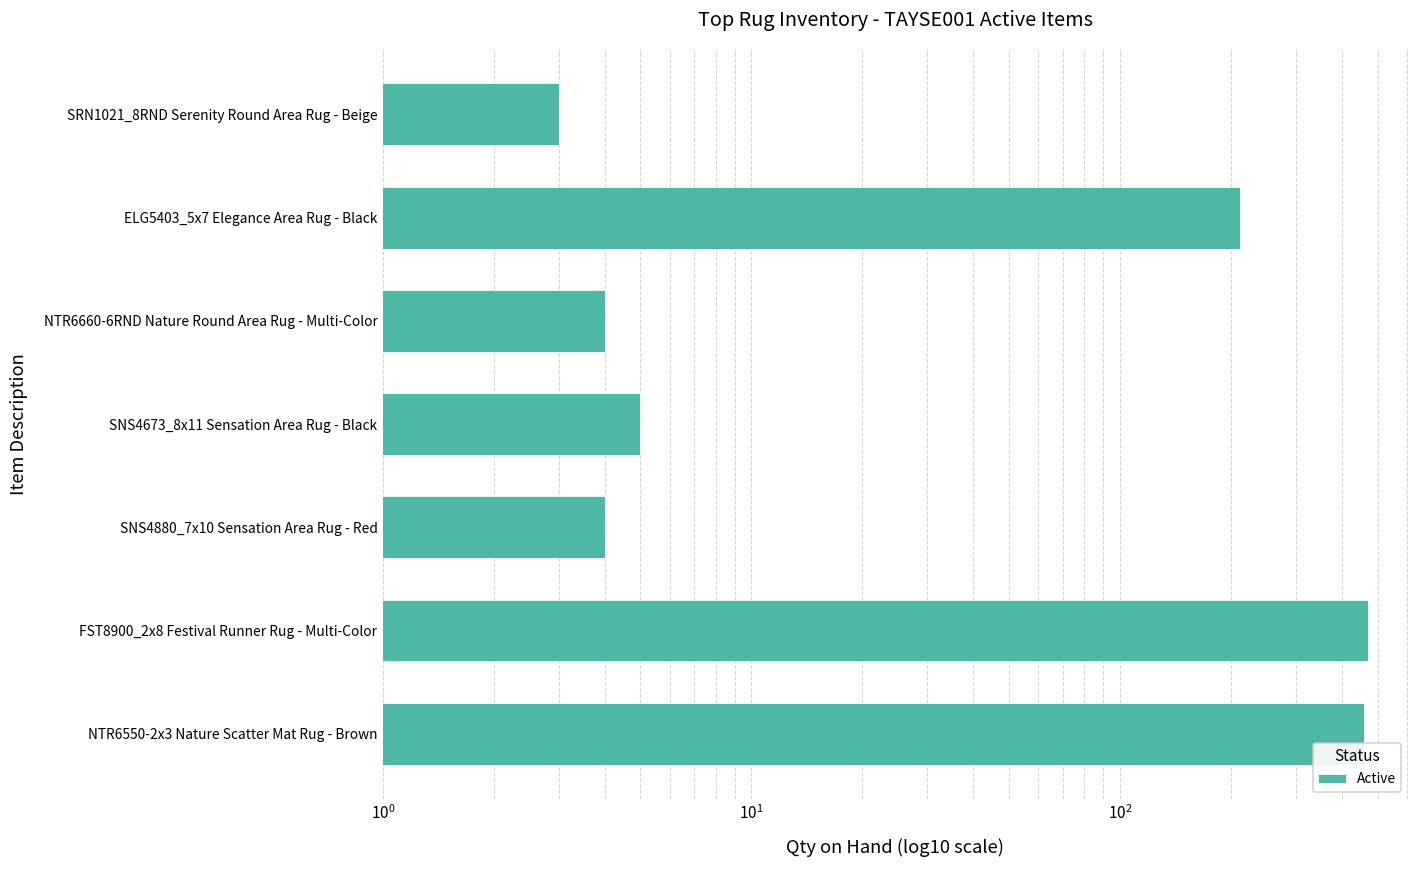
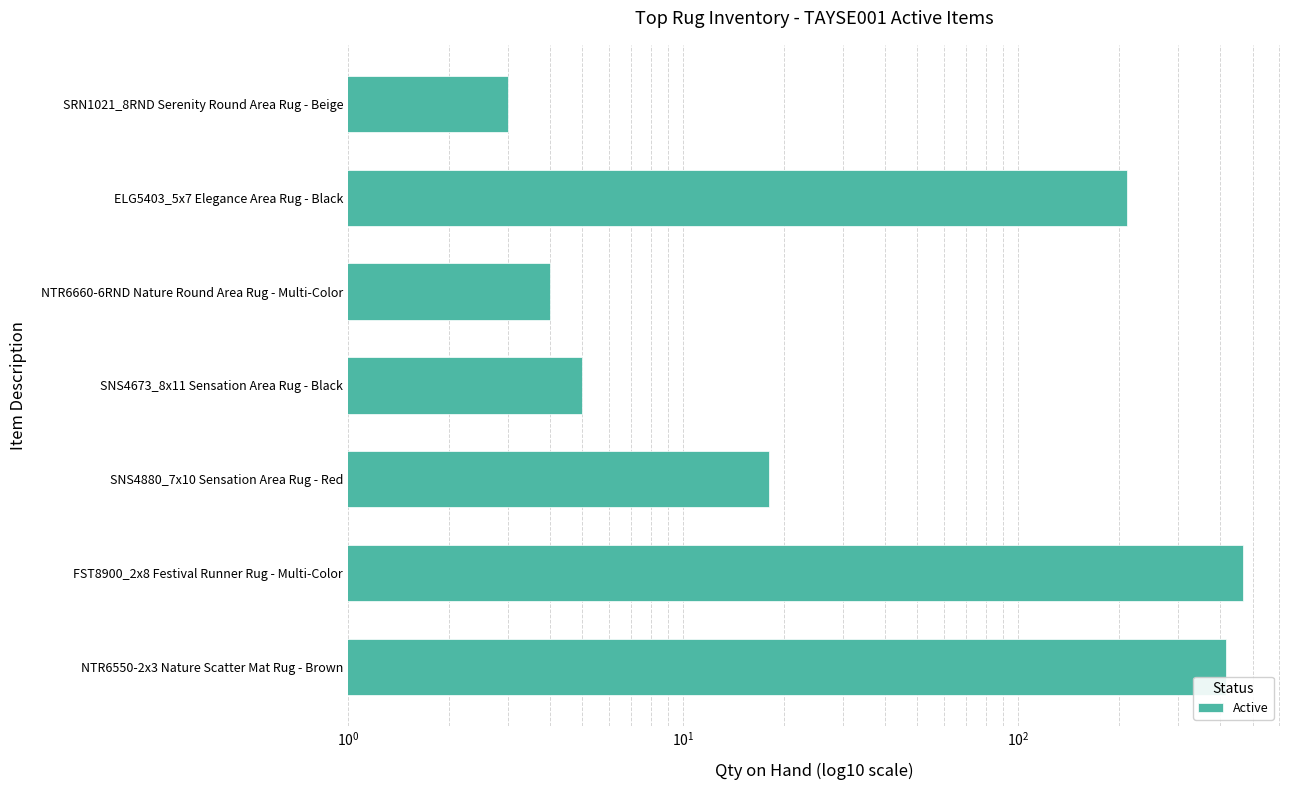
SNS4880_7x10 Sensation Area Rug - Red: 4 -> 18
NTR6550-2x3 Nature Scatter Mat Rug - Brown: 460 -> 420
